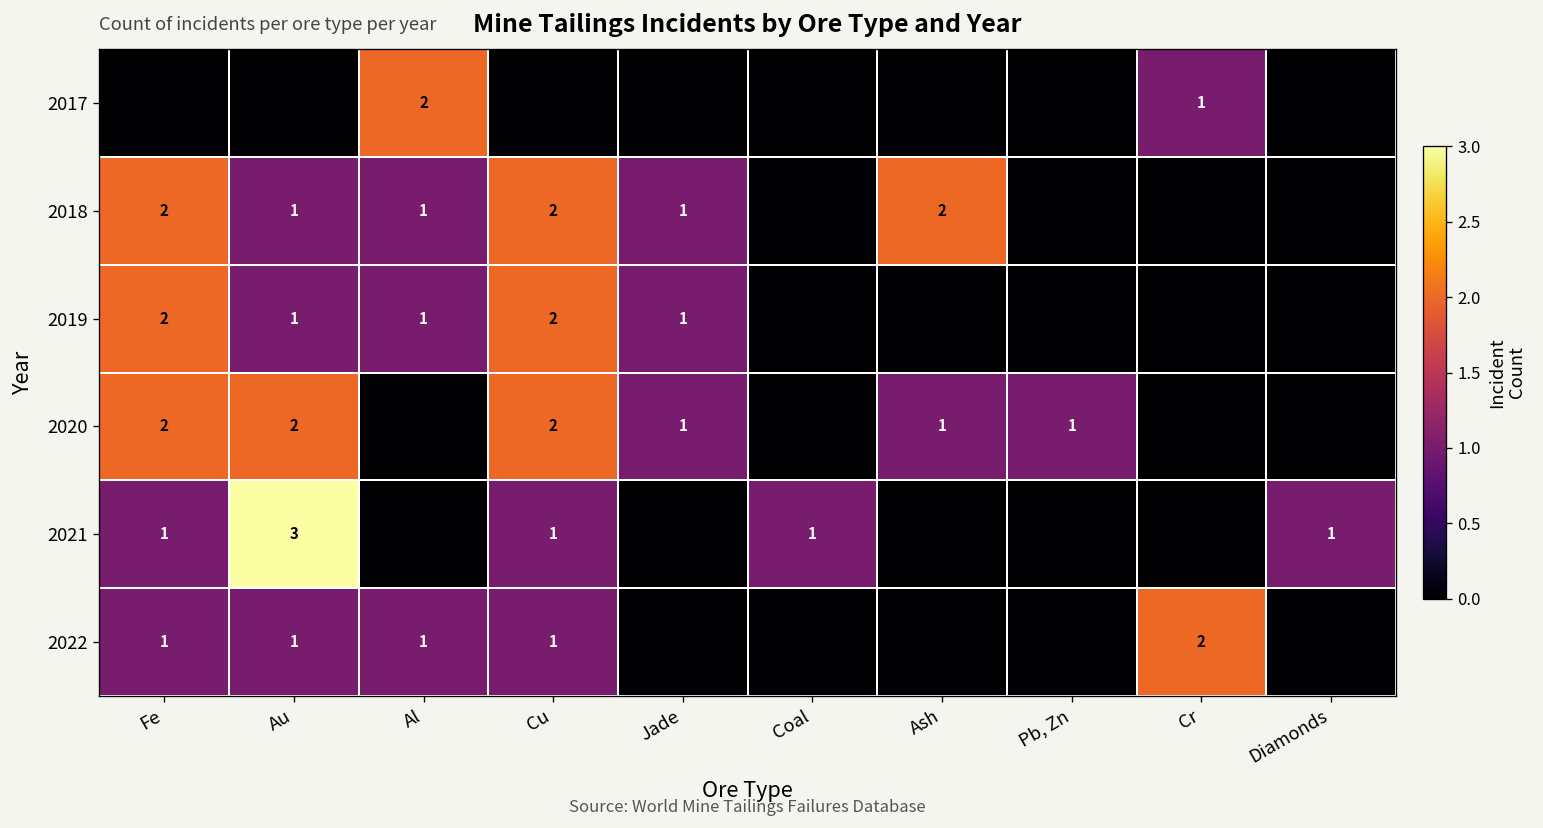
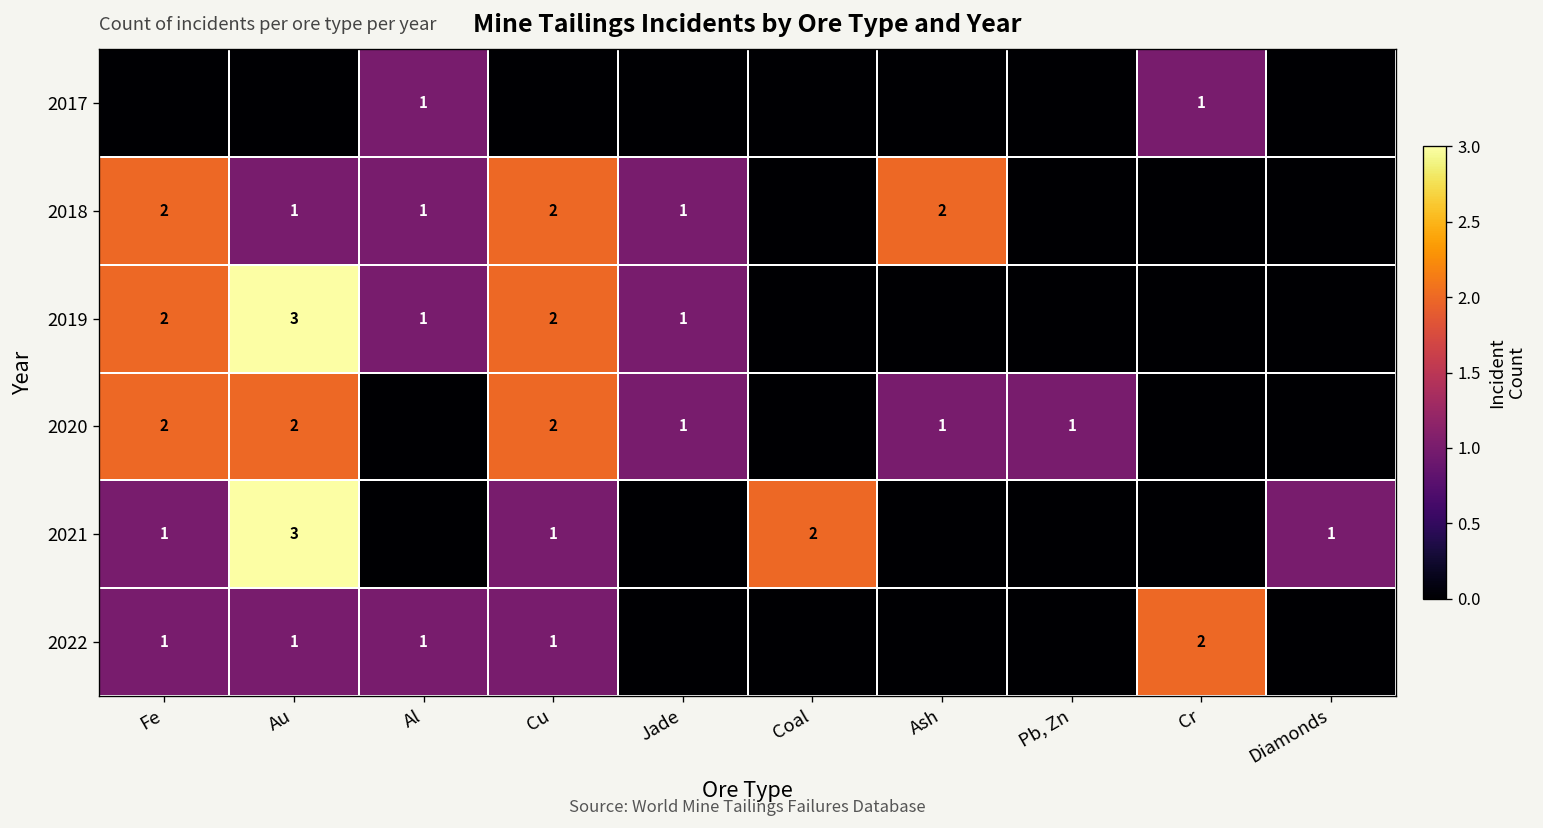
2017, Al: 2 -> 1
2019, Au: 1 -> 3
2021, Coal: 1 -> 2
